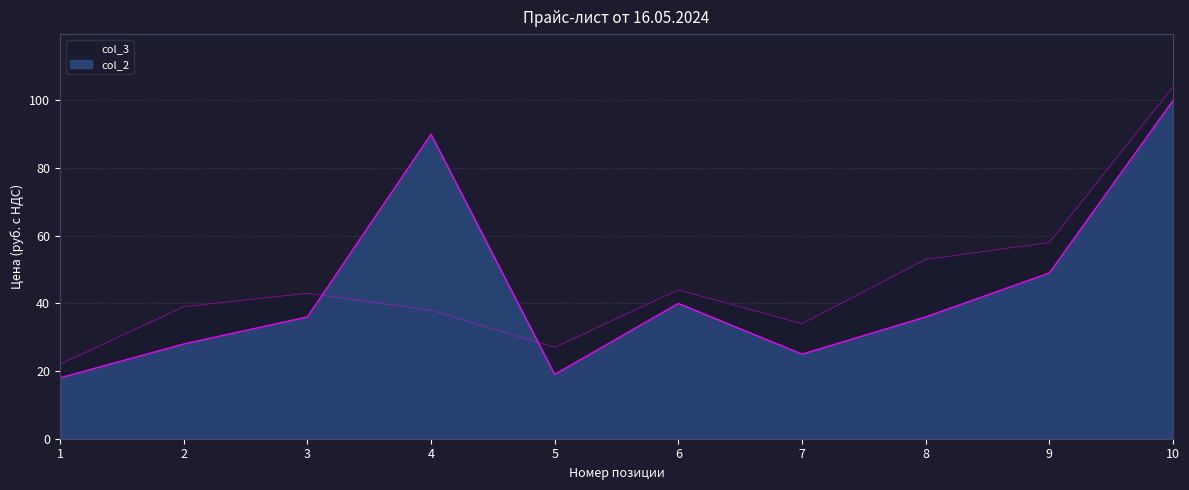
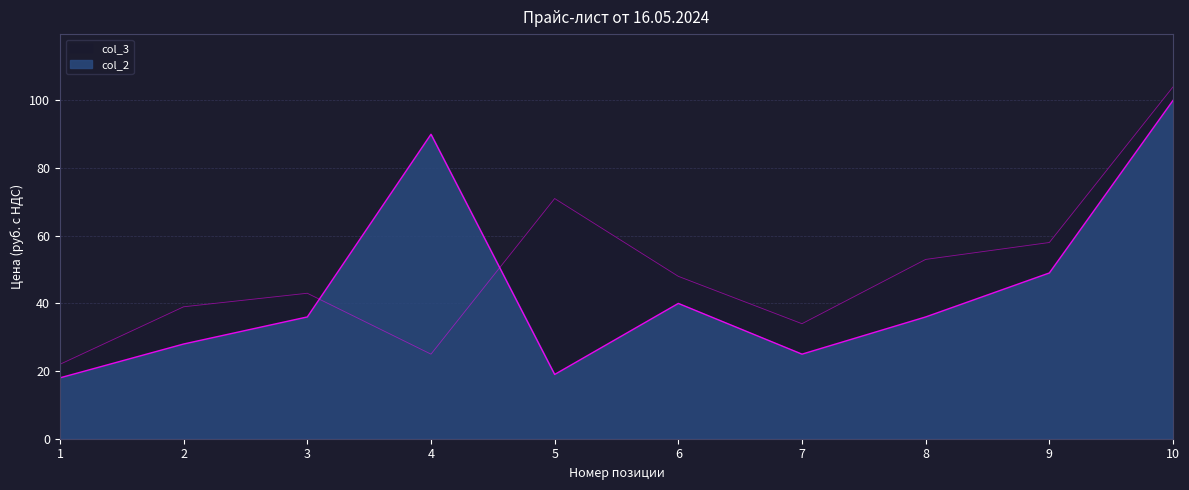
col_3, 4: 38 -> 25
col_3, 5: 27 -> 71
col_3, 6: 44 -> 48
